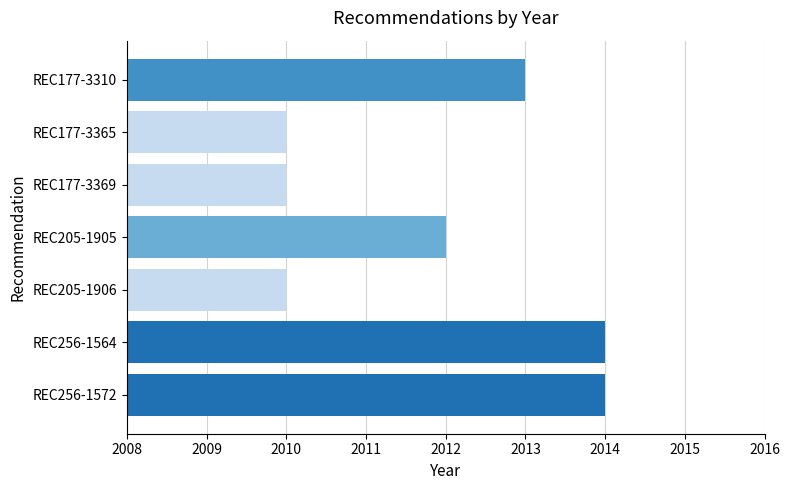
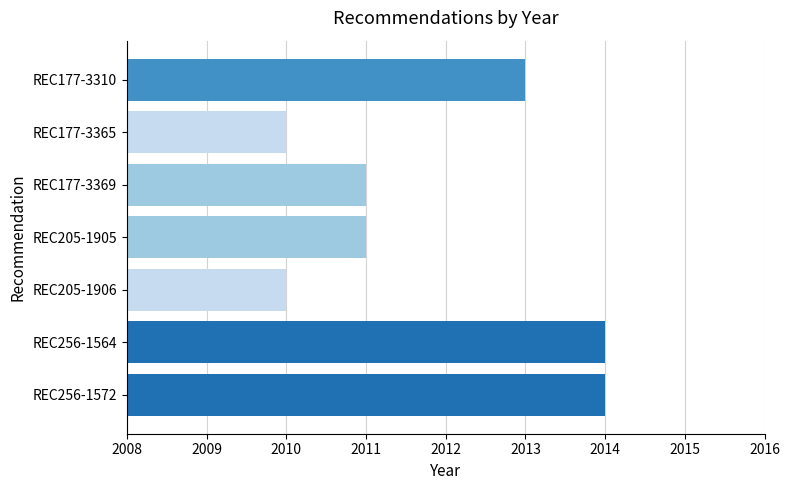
REC177-3369: 2010 -> 2011
REC205-1905: 2012 -> 2011
